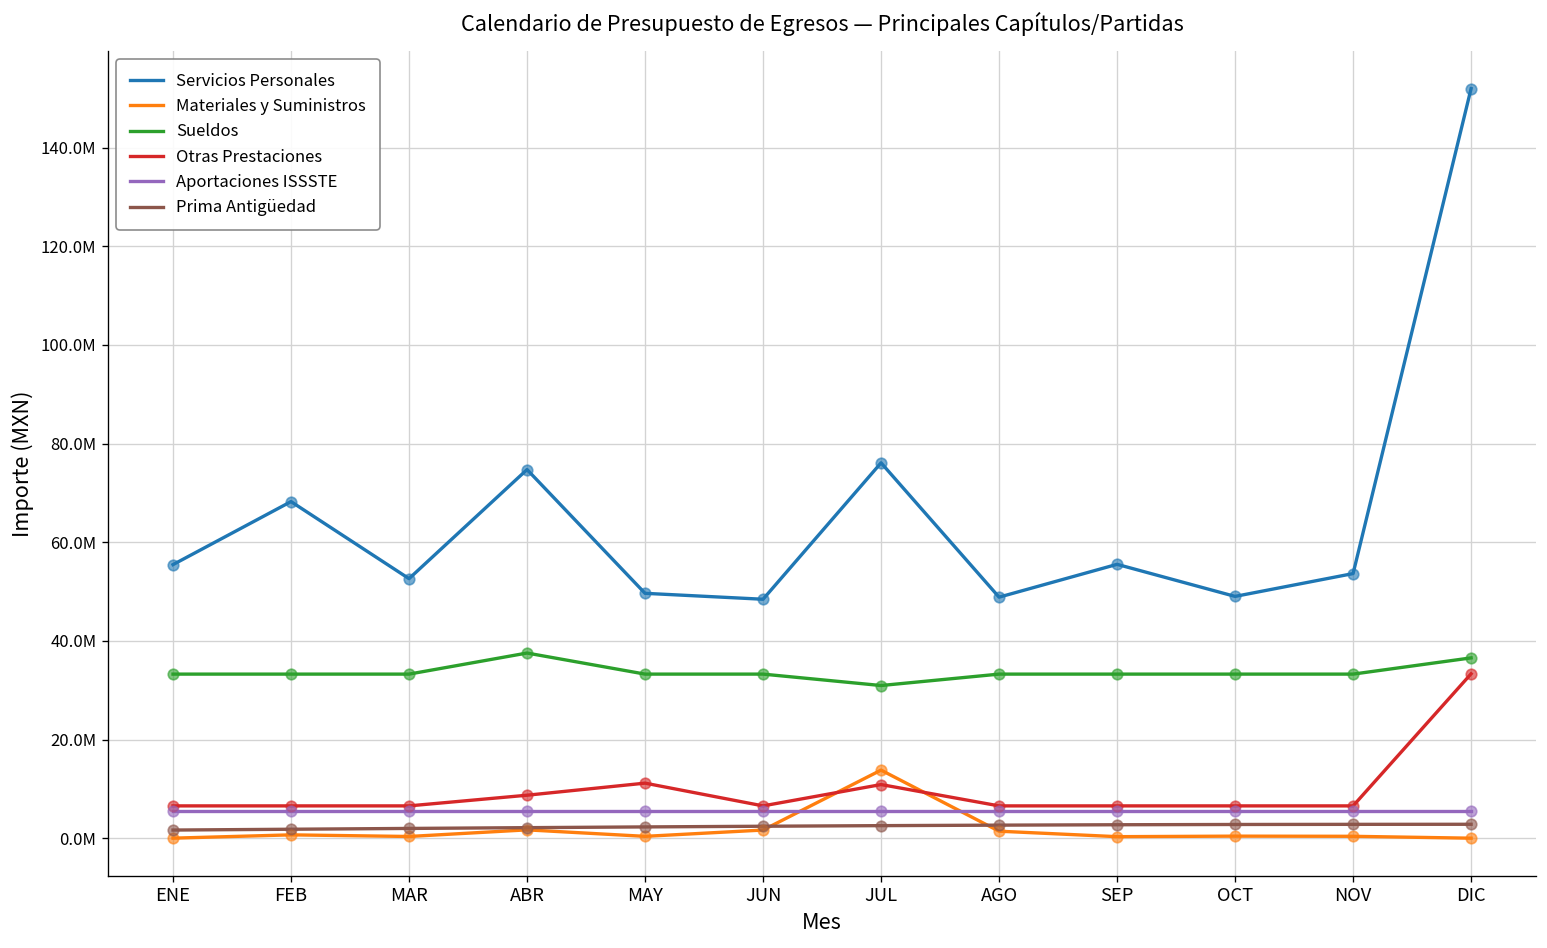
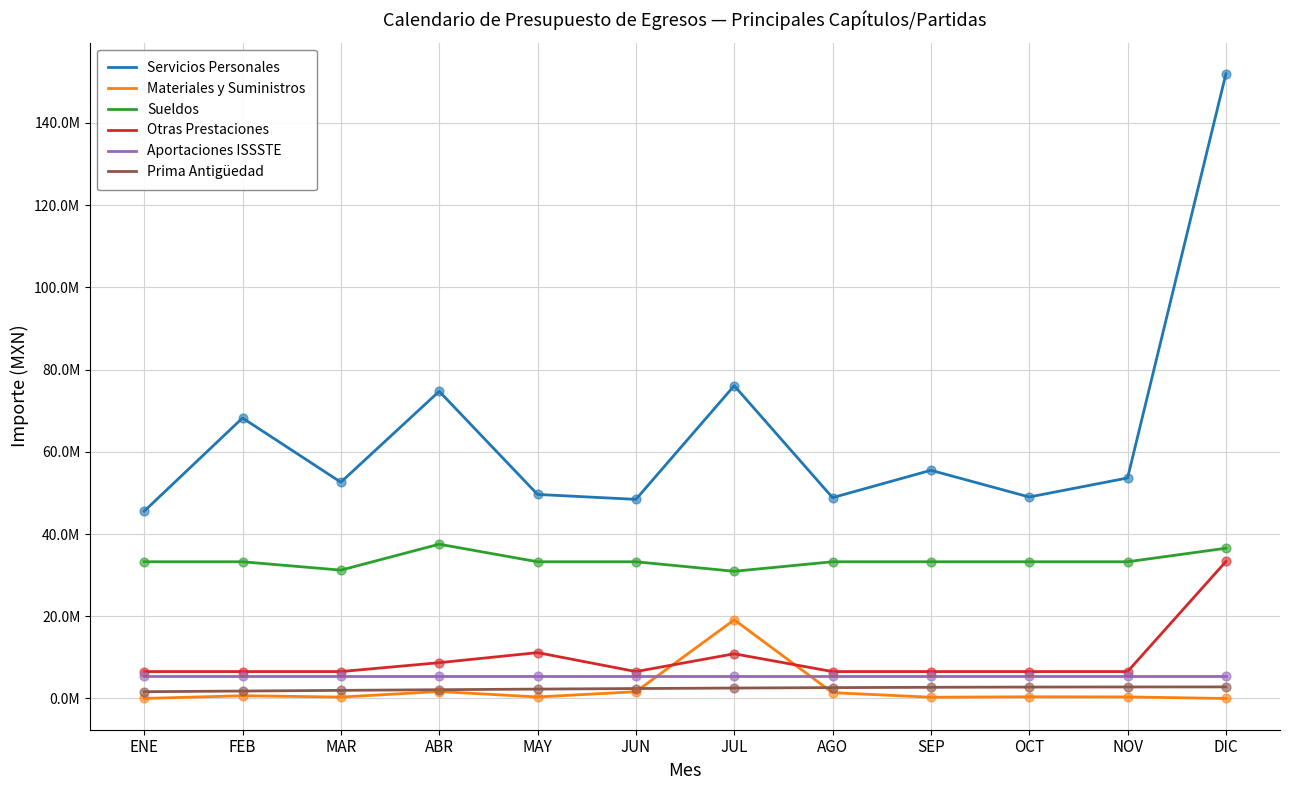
Servicios Personales, ENE: 55000000 -> 46000000
Sueldos, MAR: 33000000 -> 31000000
Materiales y Suministros, JUL: 14000000 -> 19000000
